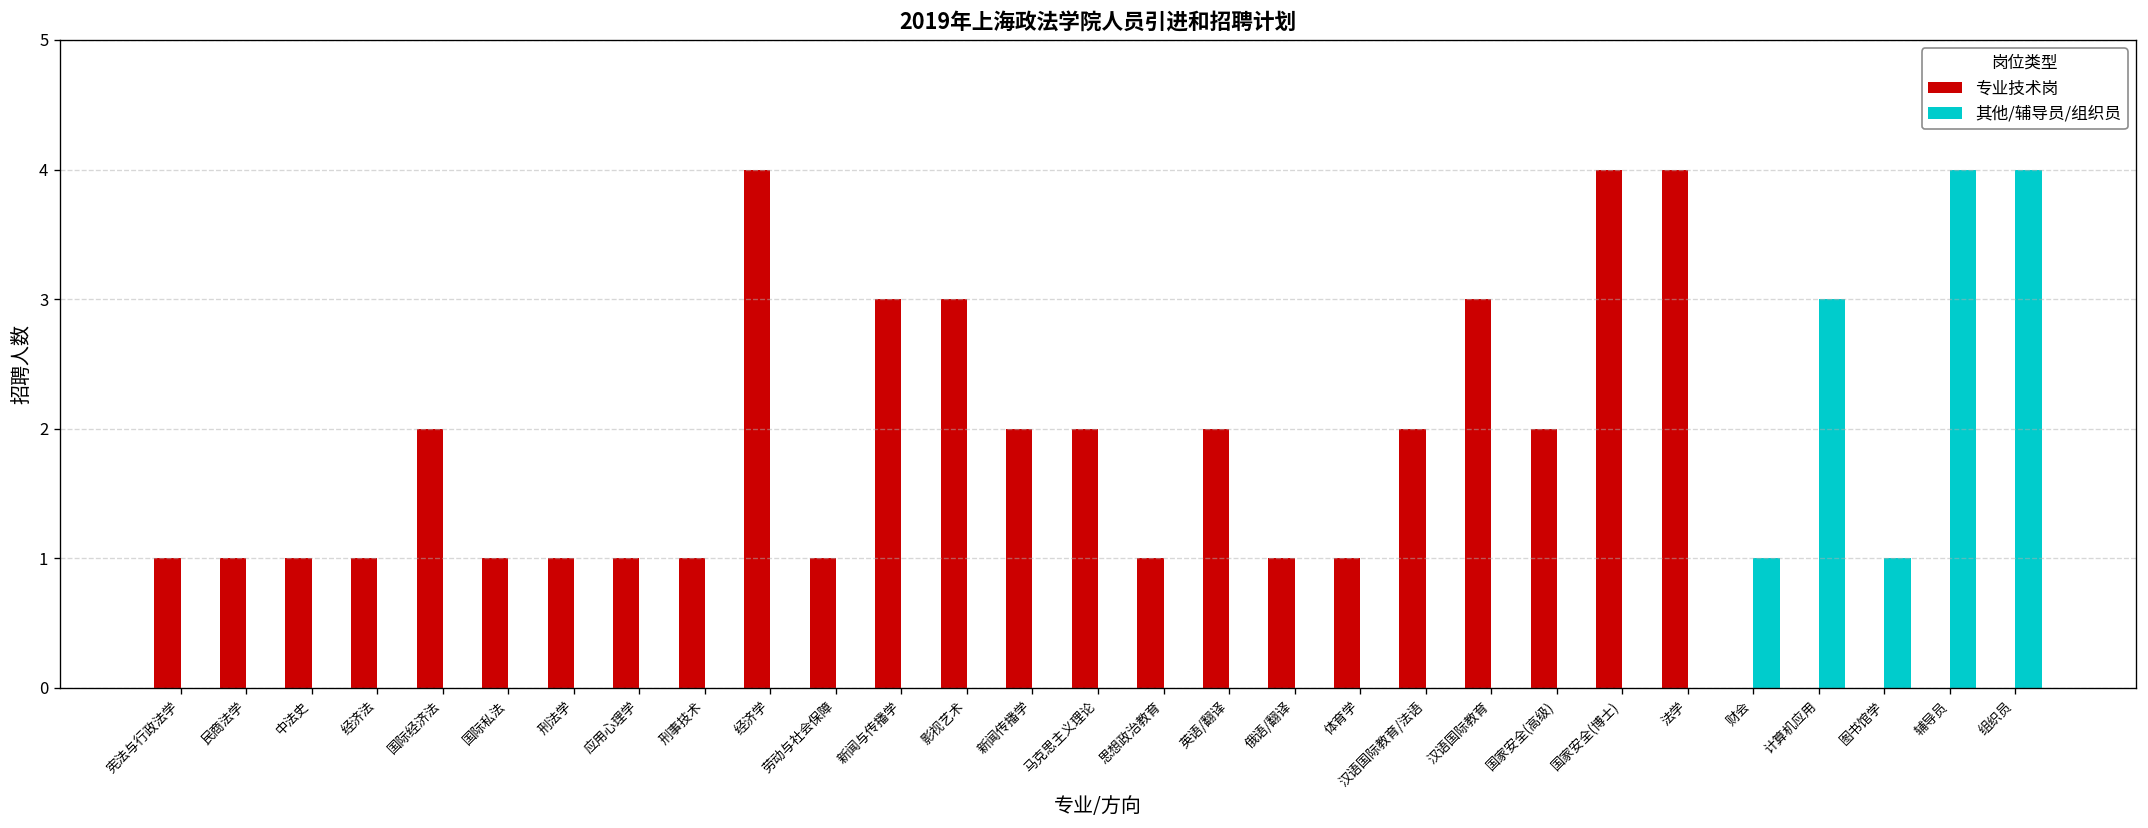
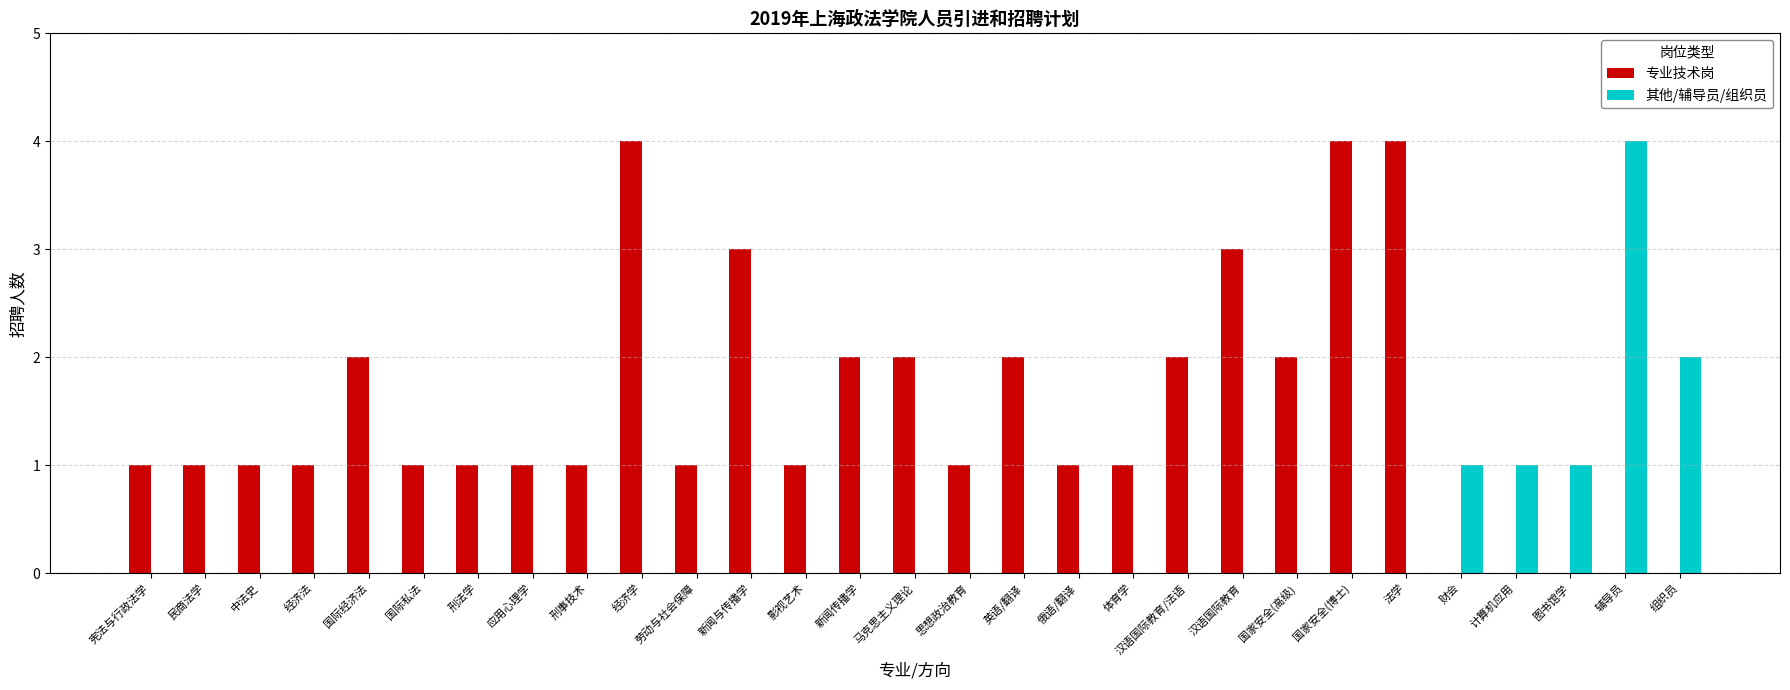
专业技术岗, 影视艺术: 3 -> 1
其他/辅导员/组织员, 计算机应用: 3 -> 1
其他/辅导员/组织员, 组织员: 4 -> 2
